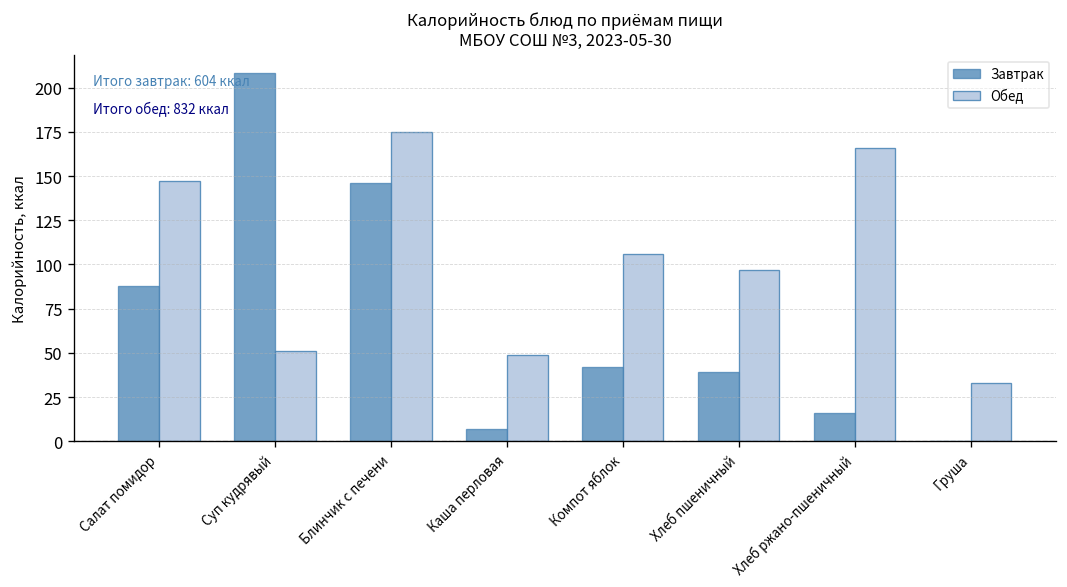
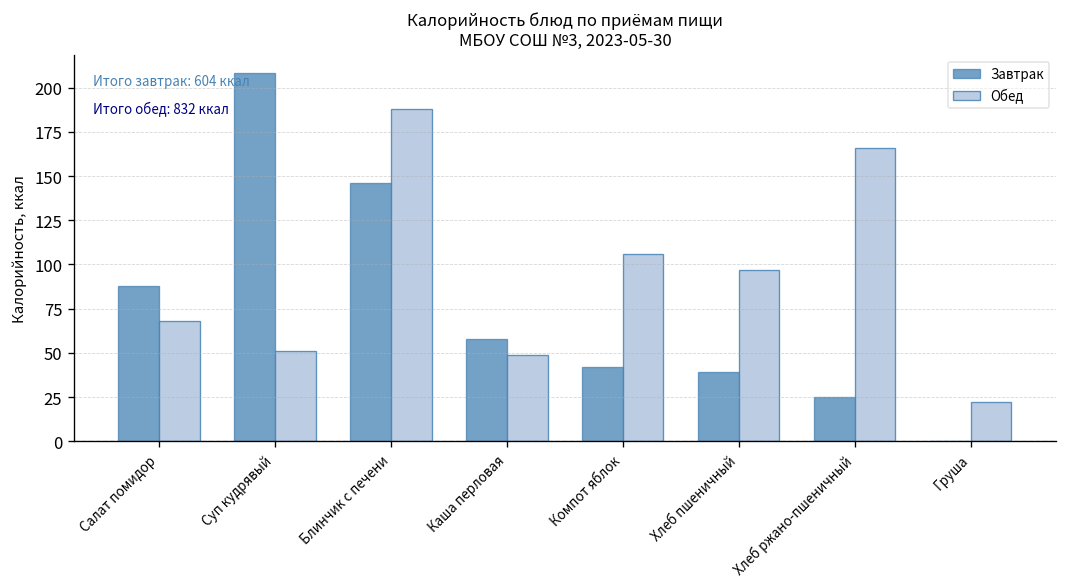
Обед, Салат помидор: 147 -> 68
Обед, Блинчик с печени: 175 -> 188
Завтрак, Каша перловая: 7 -> 58
Завтрак, Хлеб ржано-пшеничный: 16 -> 25
Обед, Груша: 33 -> 22
